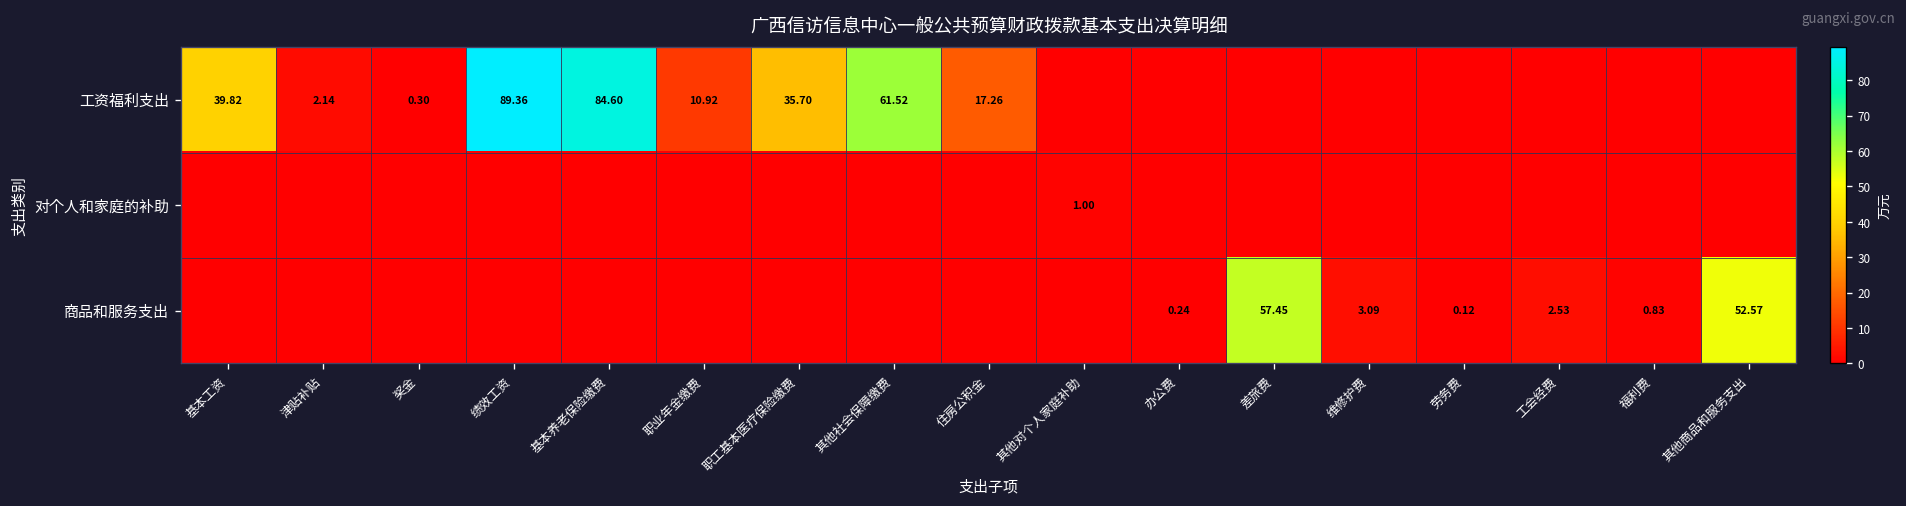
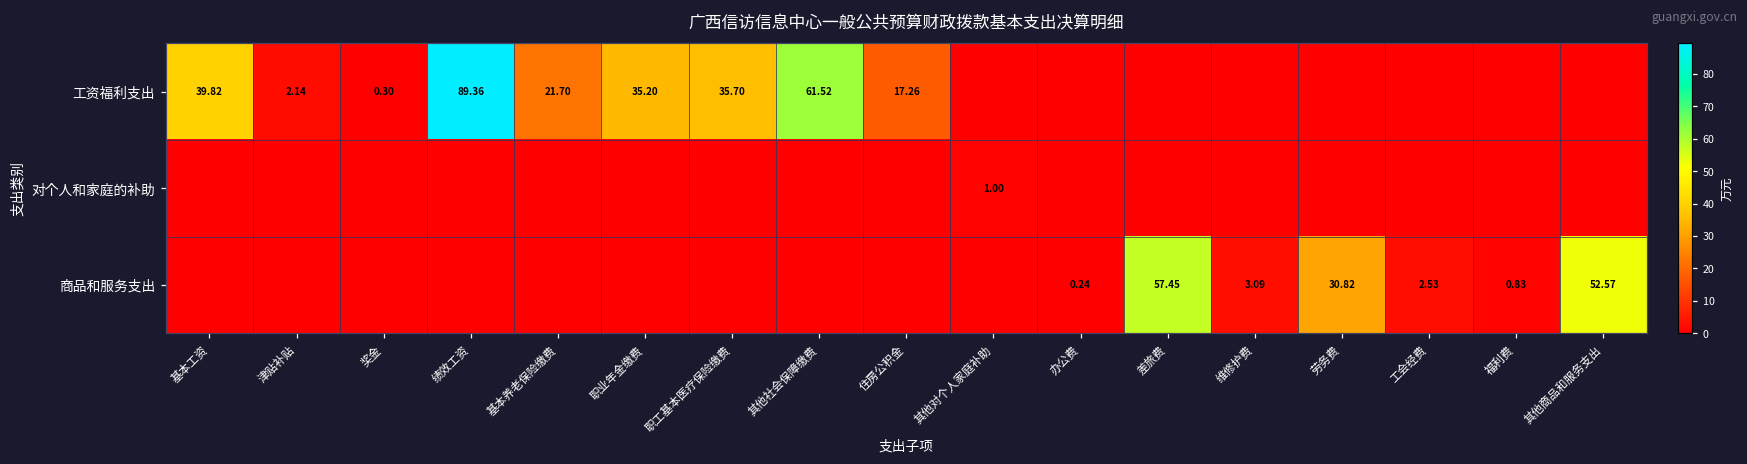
工资福利支出, 基本养老保险缴费: 84.60 -> 21.70
工资福利支出, 职业年金缴费: 10.92 -> 35.20
商品和服务支出, 劳务费: 0.12 -> 30.82
